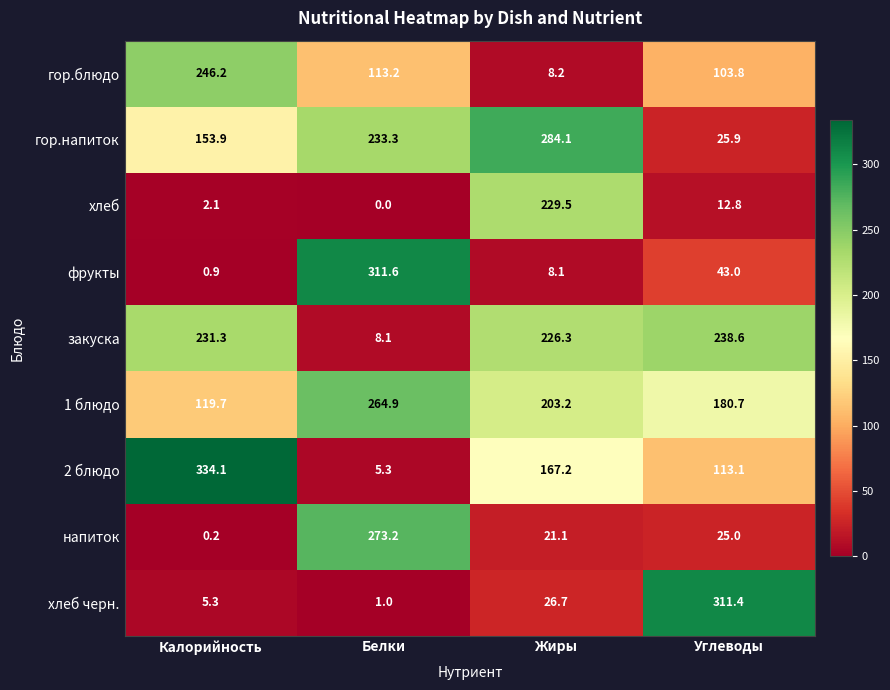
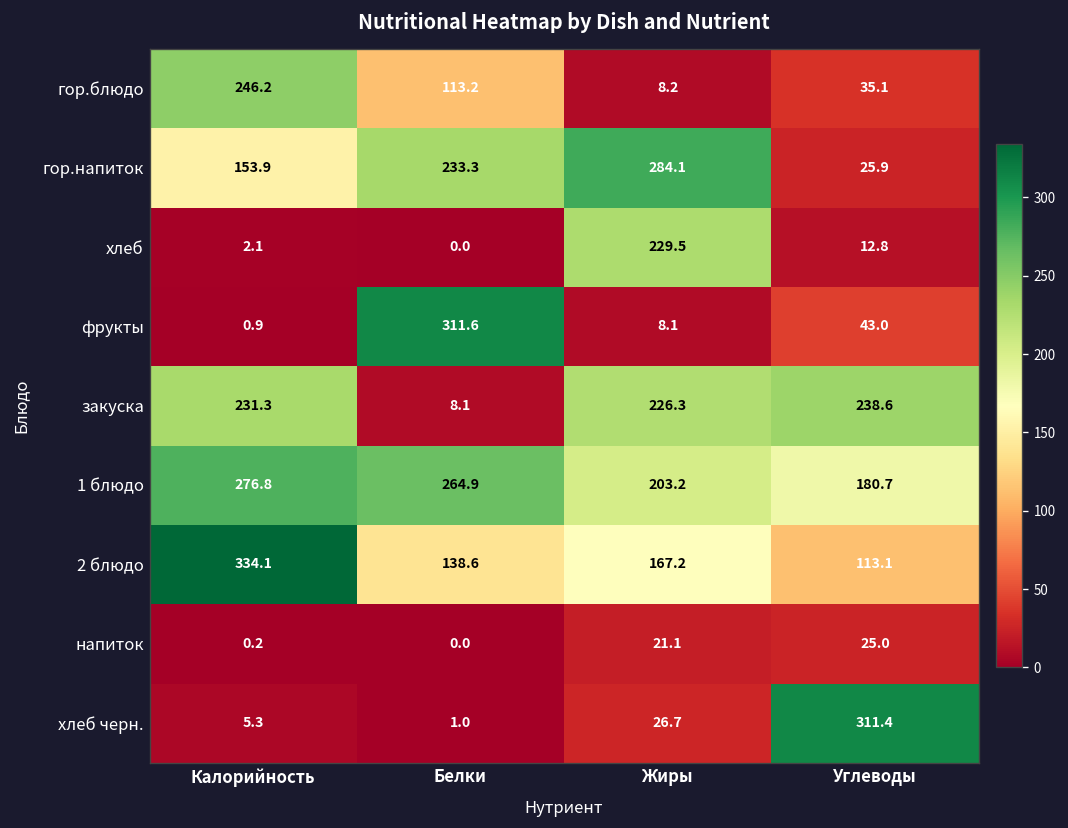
гор.блюдо, Углеводы: 103.8 -> 35.1
1 блюдо, Калорийность: 119.7 -> 276.8
2 блюдо, Белки: 5.3 -> 138.6
напиток, Белки: 273.2 -> 0.0
